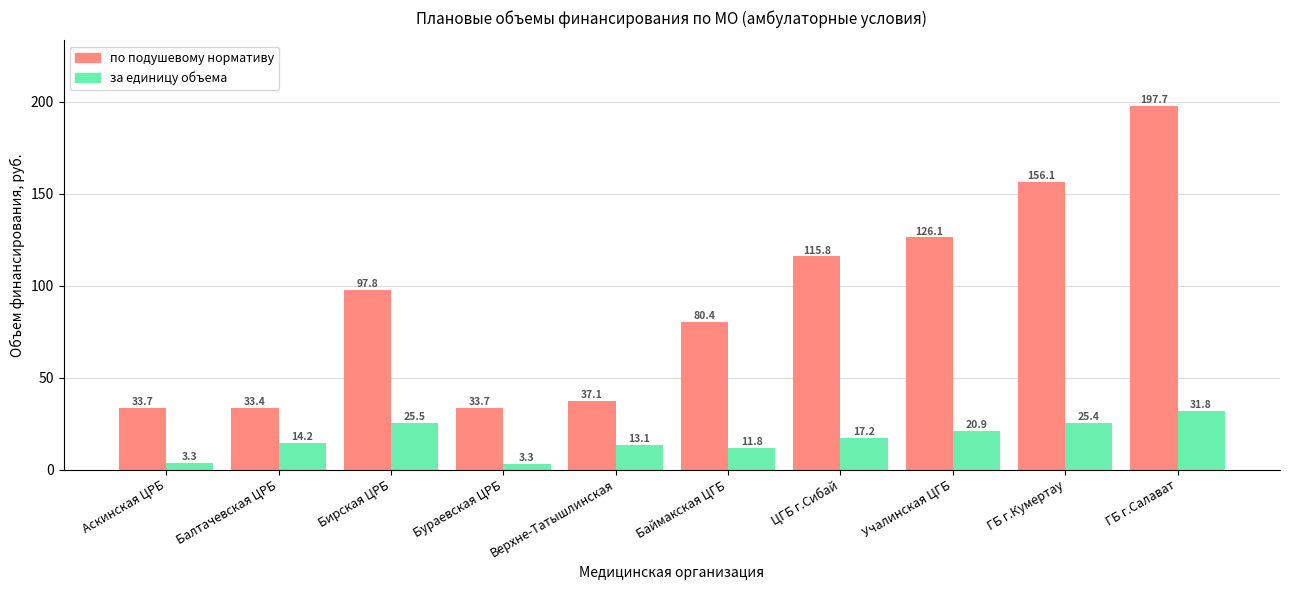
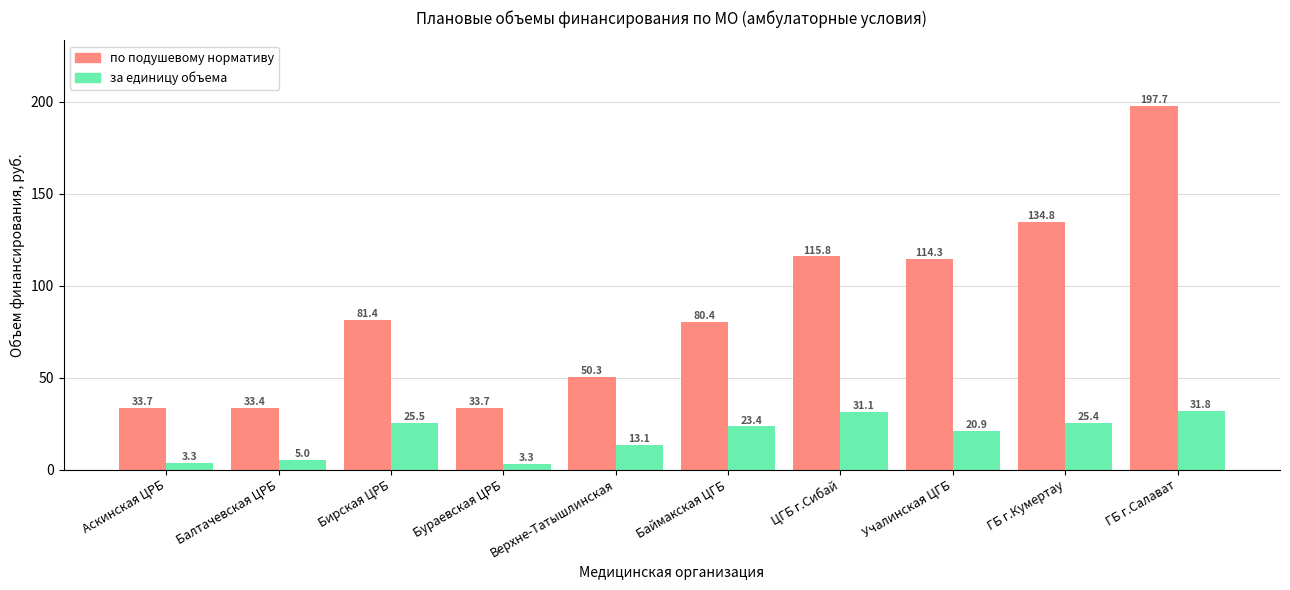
за единицу объема, Балтачевская ЦРБ: 14.2 -> 5.0
по подушевому нормативу, Бирская ЦРБ: 97.8 -> 81.4
по подушевому нормативу, Верхне-Татышлинская: 37.1 -> 50.3
за единицу объема, Баймакская ЦГБ: 11.8 -> 23.4
за единицу объема, ЦГБ г.Сибай: 17.2 -> 31.1
по подушевому нормативу, Учалинская ЦГБ: 126.1 -> 114.3
по подушевому нормативу, ГБ г.Кумертау: 156.1 -> 134.8
